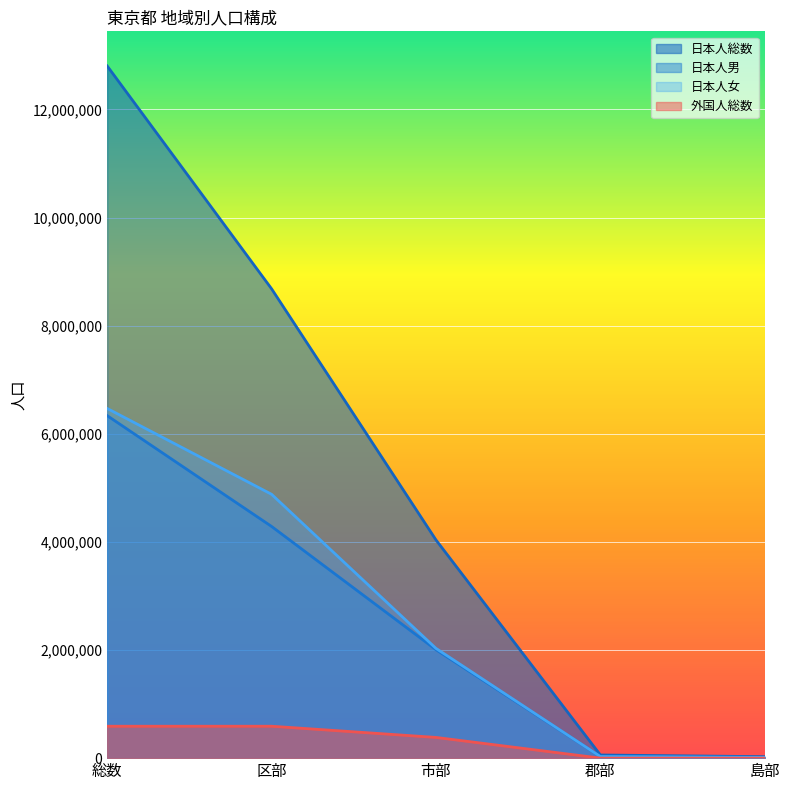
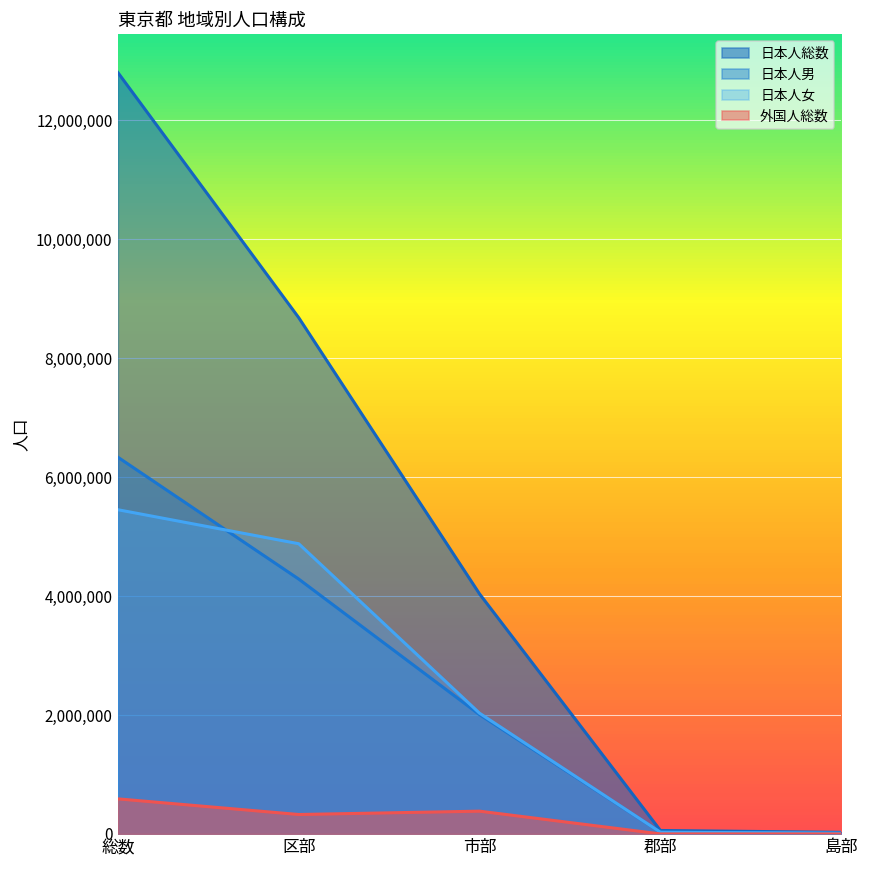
日本人女, 総数: 6,500,000 -> 5,500,000
外国人総数, 区部: 600,000 -> 300,000
